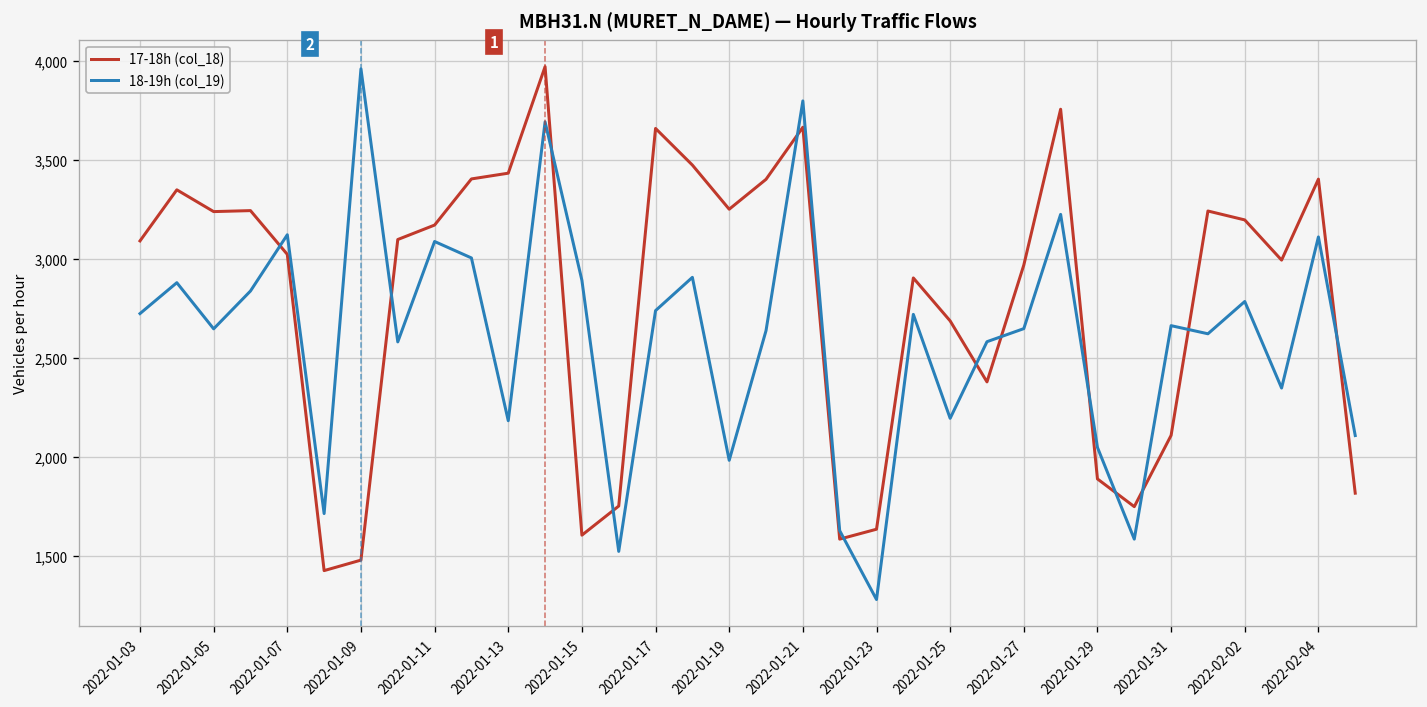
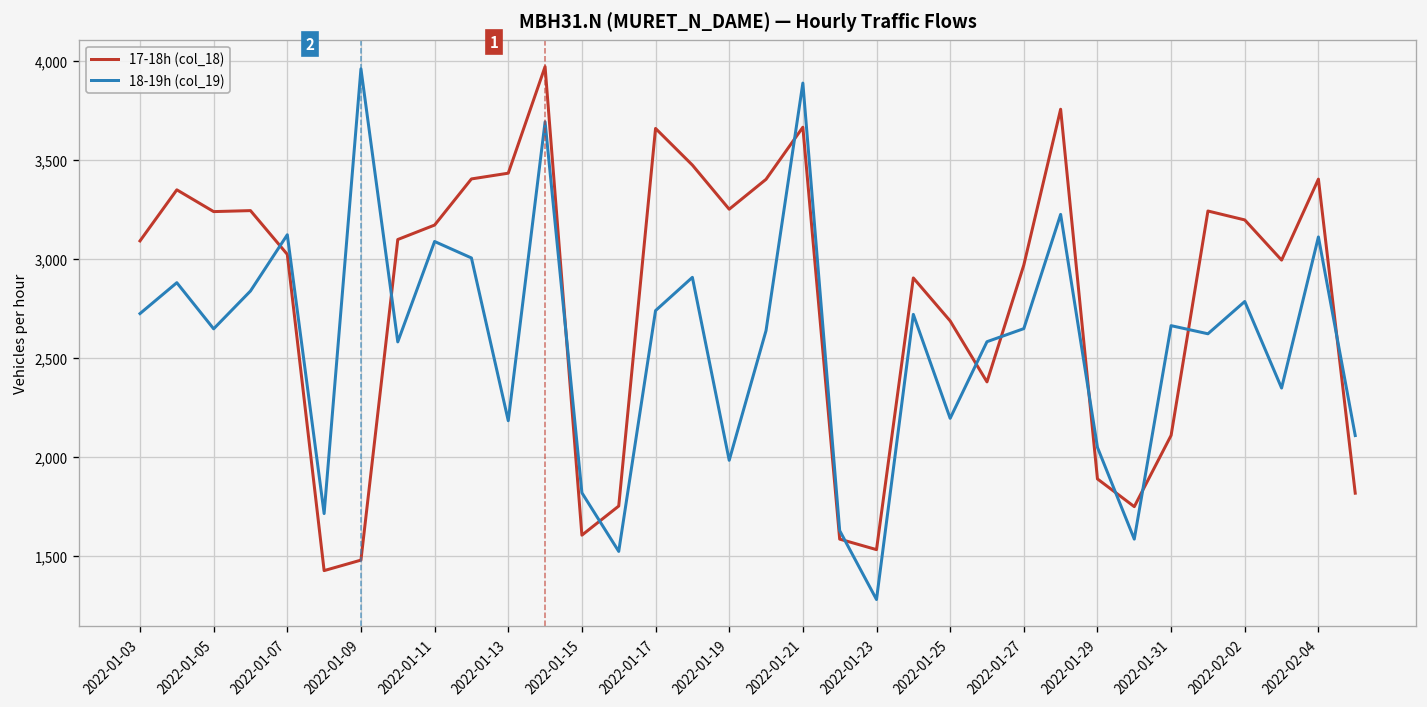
18-19h (col_19), 2022-01-15: 2,890 -> 1,820
18-19h (col_19), 2022-01-21: 3,800 -> 3,890
17-18h (col_18), 2022-01-23: 1,640 -> 1,530
